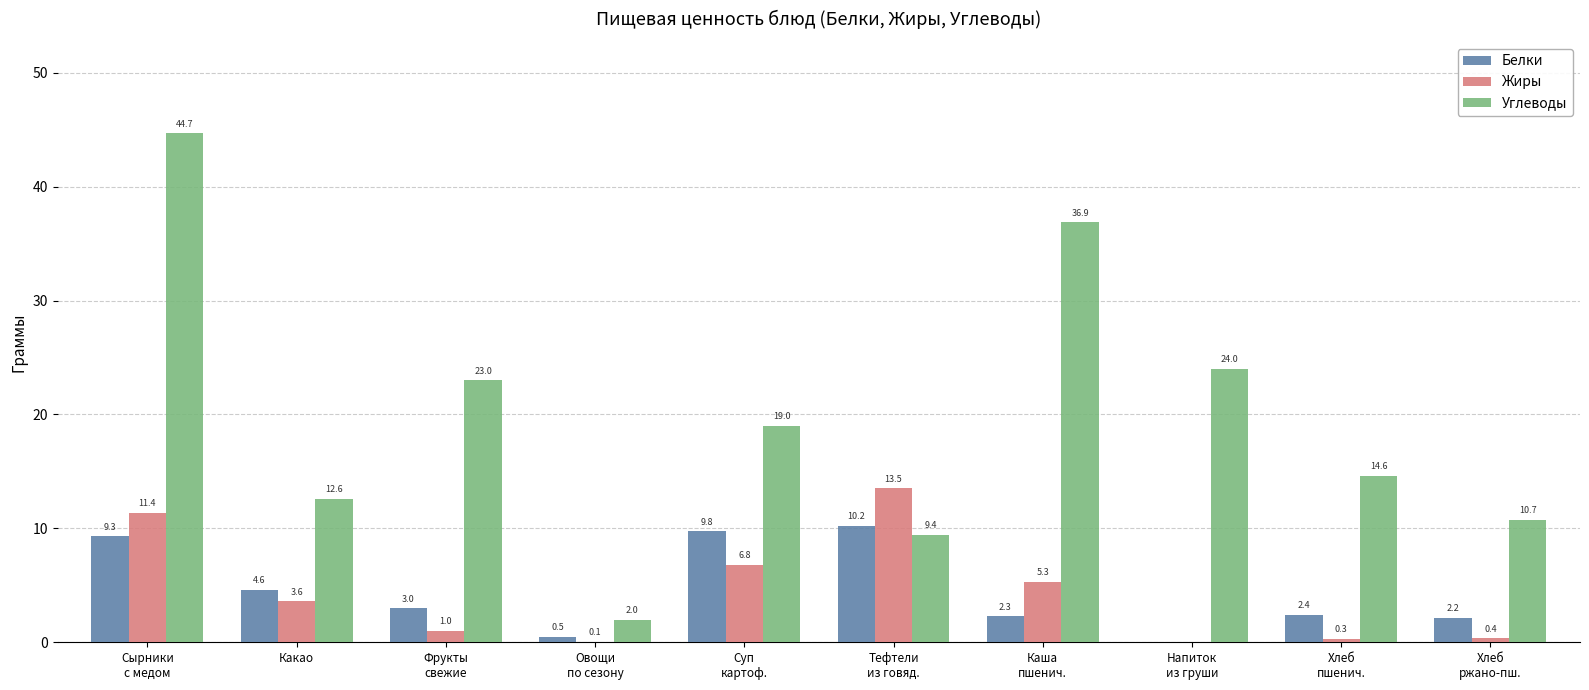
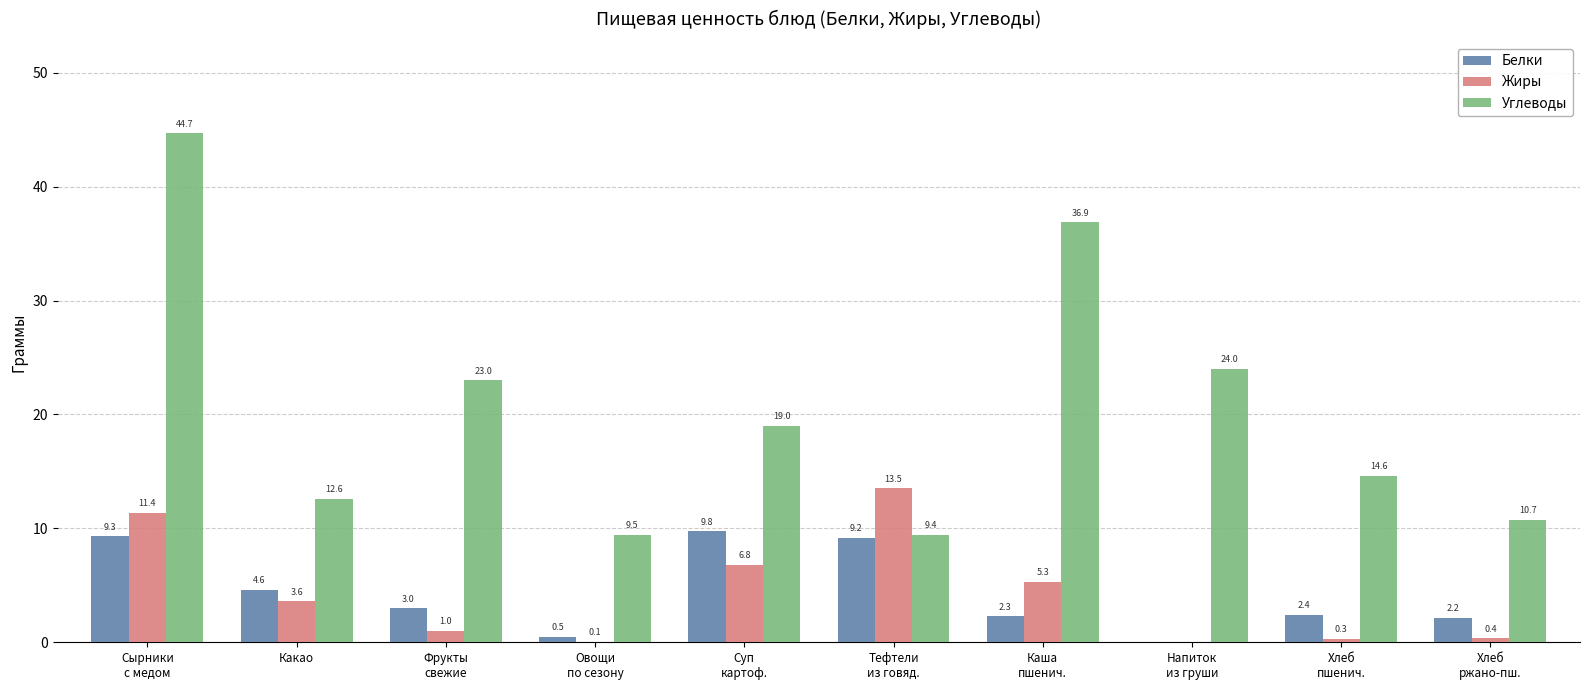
Углеводы, Овощи по сезону: 2.0 -> 9.5
Белки, Тефтели из говяд.: 10.2 -> 9.2
